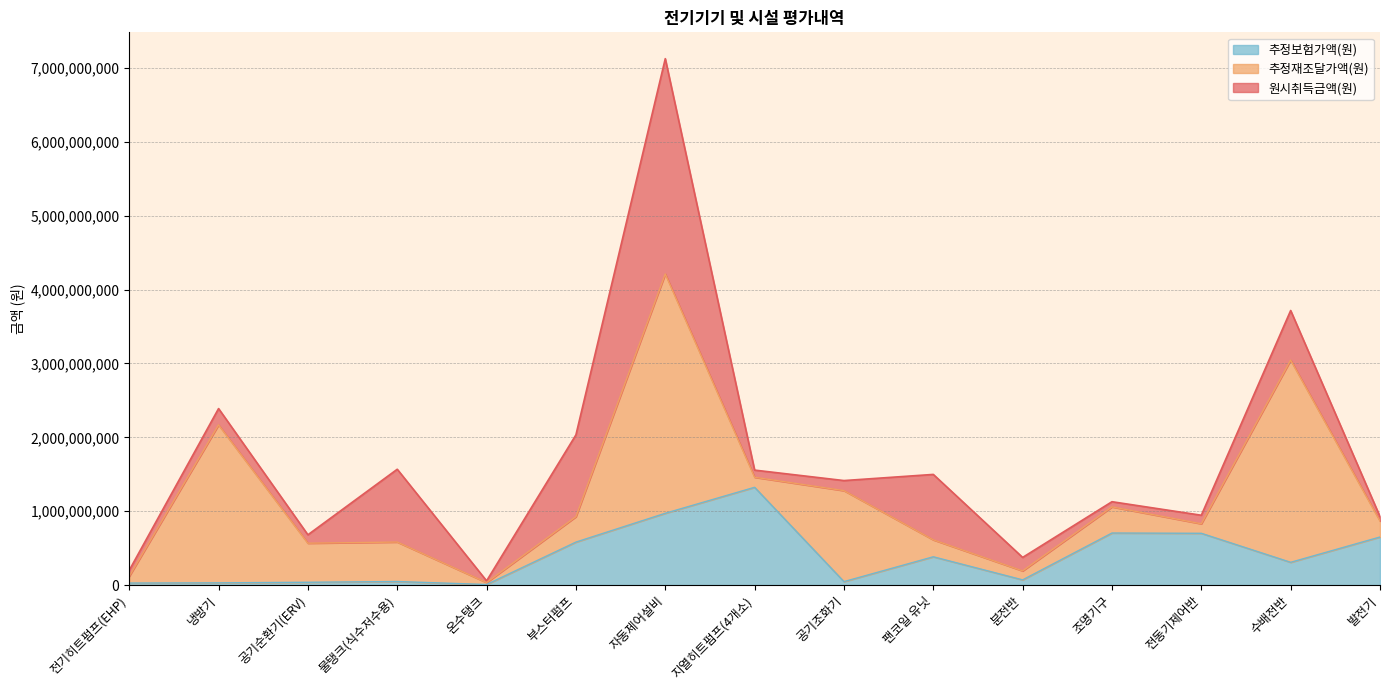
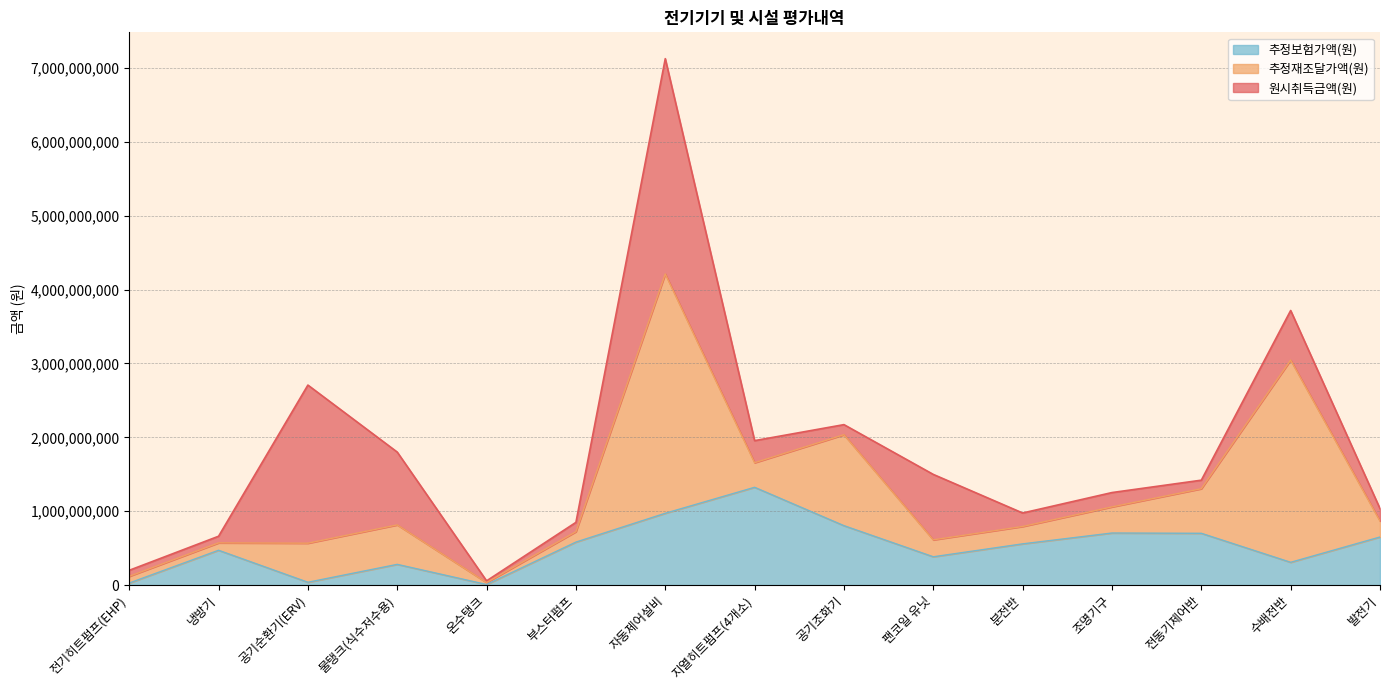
추정보험가액(원), 냉방기: 0 -> 500,000,000
추정재조달가액(원), 냉방기: 2,100,000,000 -> 100,000,000
원시취득금액(원), 냉방기: 200,000,000 -> 100,000,000
원시취득금액(원), 공기순환기(ERV): 100,000,000 -> 2,100,000,000
추정보험가액(원), 물탱크(식수저수용): 0 -> 300,000,000
추정재조달가액(원), 부스터펌프: 300,000,000 -> 100,000,000
원시취득금액(원), 부스터펌프: 1,100,000,000 -> 100,000,000
추정재조달가액(원), 지열히트펌프(4개소): 100,000,000 -> 300,000,000
원시취득금액(원), 지열히트펌프(4개소): 100,000,000 -> 300,000,000
추정보험가액(원), 공기조화기: 0 -> 800,000,000
추정보험가액(원), 분전반: 100,000,000 -> 600,000,000
추정재조달가액(원), 분전반: 100,000,000 -> 200,000,000
원시취득금액(원), 조명기구: 100,000,000 -> 200,000,000
추정재조달가액(원), 전동기제어반: 100,000,000 -> 600,000,000
원시취득금액(원), 발전기: 100,000,000 -> 200,000,000
